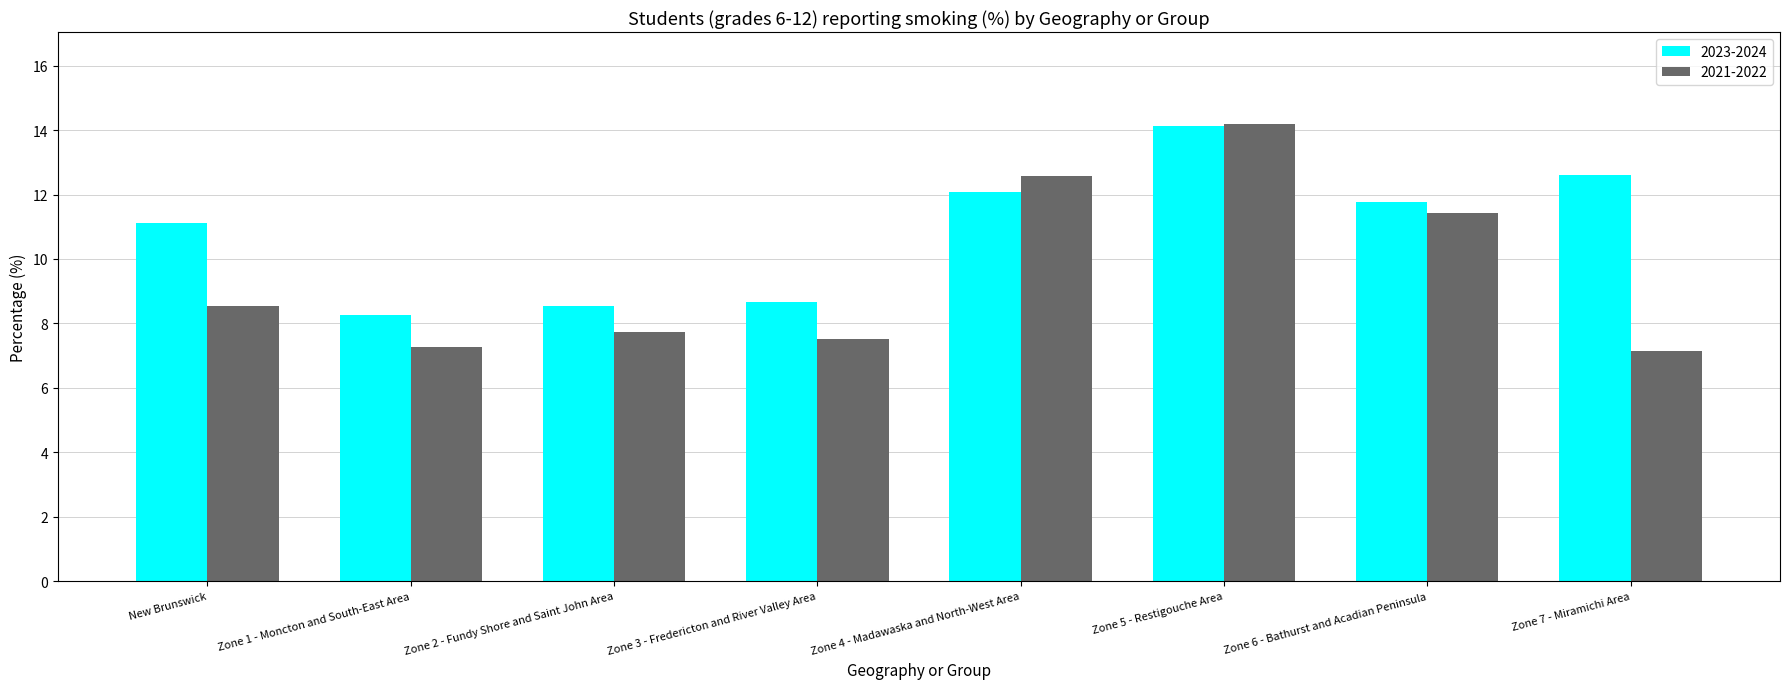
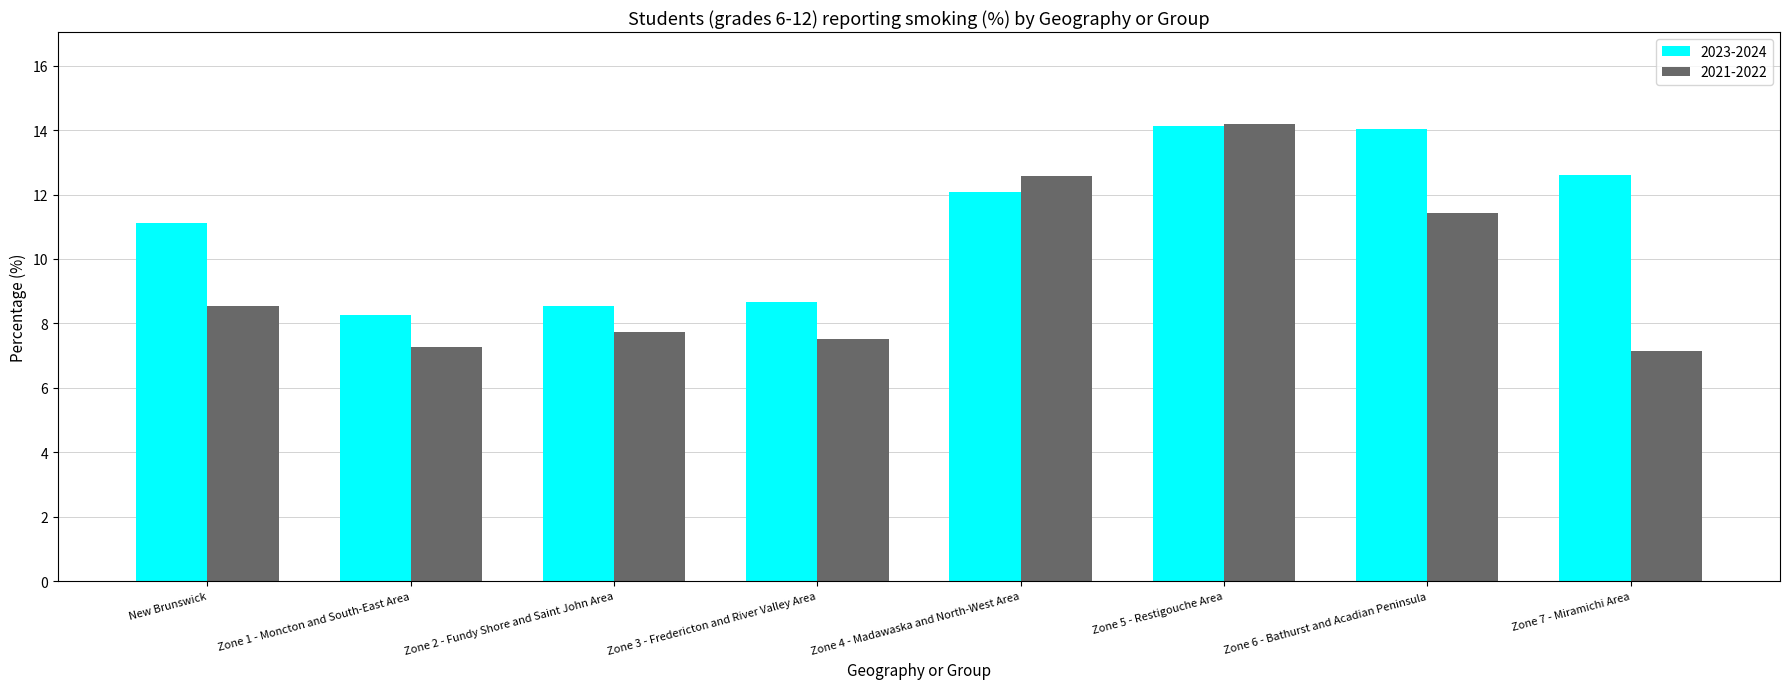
2023-2024, Zone 6 - Bathurst and Acadian Peninsula: 11.8 -> 14.0
